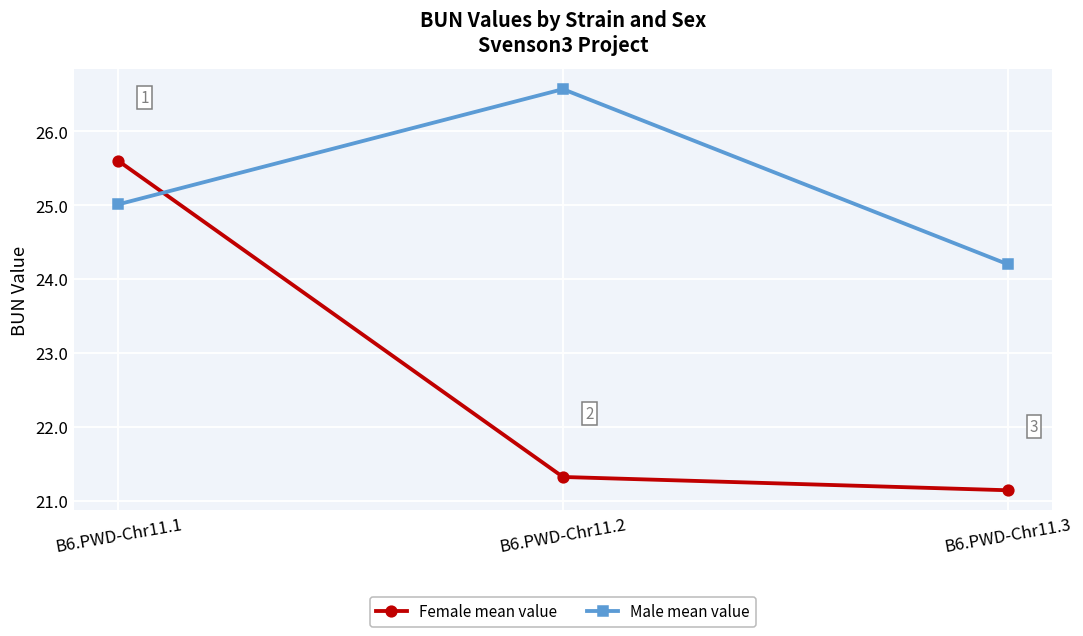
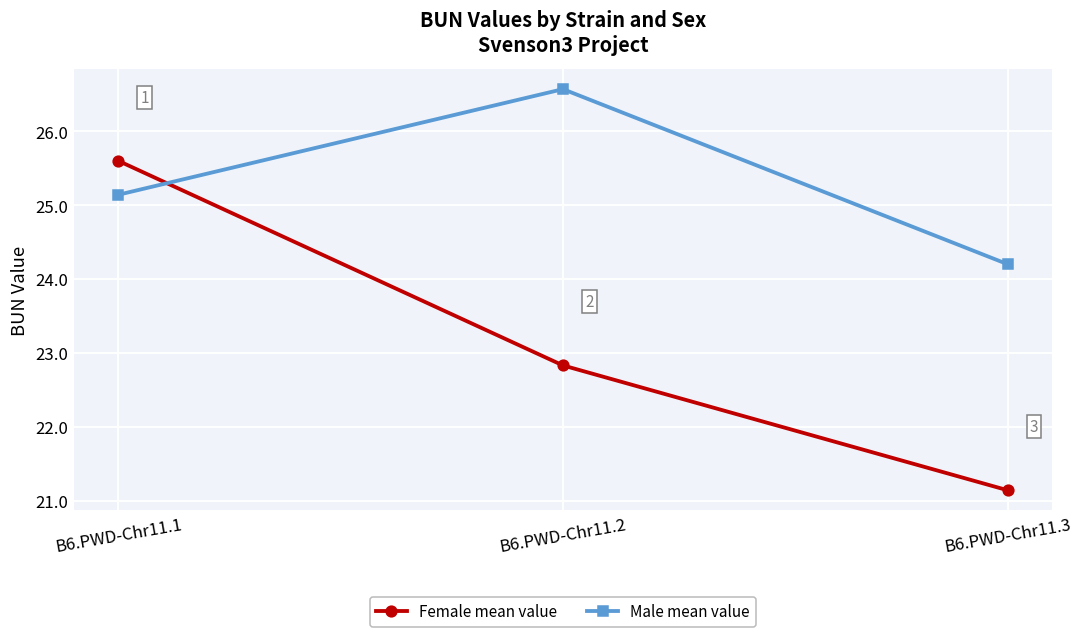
Male mean value, B6.PWD-Chr11.1: 25.0 -> 25.1
Female mean value, B6.PWD-Chr11.2: 21.3 -> 22.8
